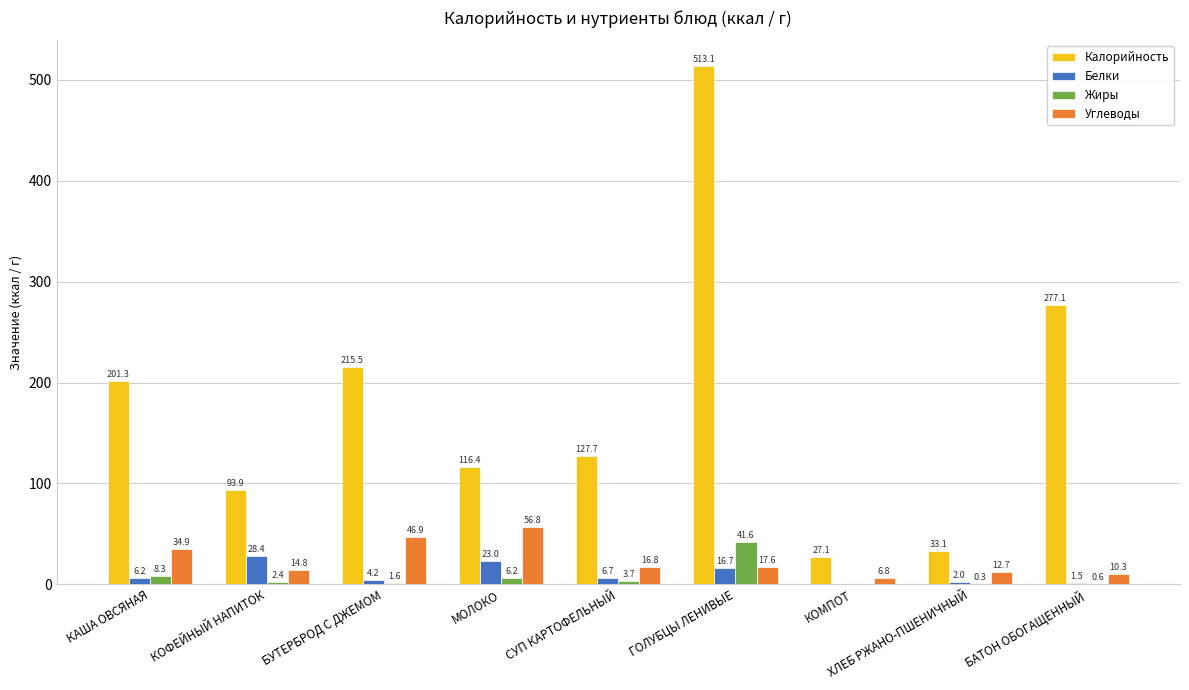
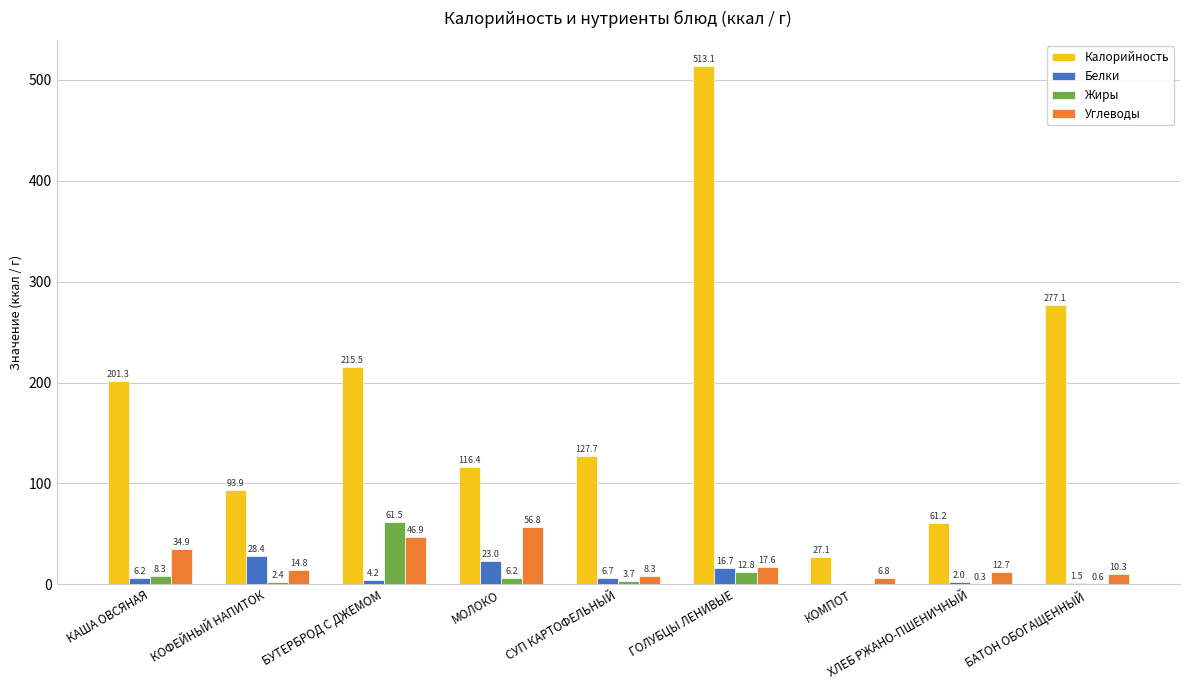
Жиры, БУТЕРБРОД С ДЖЕМОМ: 1.6 -> 61.5
Углеводы, СУП КАРТОФЕЛЬНЫЙ: 16.8 -> 8.3
Жиры, ГОЛУБЦЫ ЛЕНИВЫЕ: 41.6 -> 12.8
Калорийность, ХЛЕБ РЖАНО-ПШЕНИЧНЫЙ: 33.1 -> 61.2
